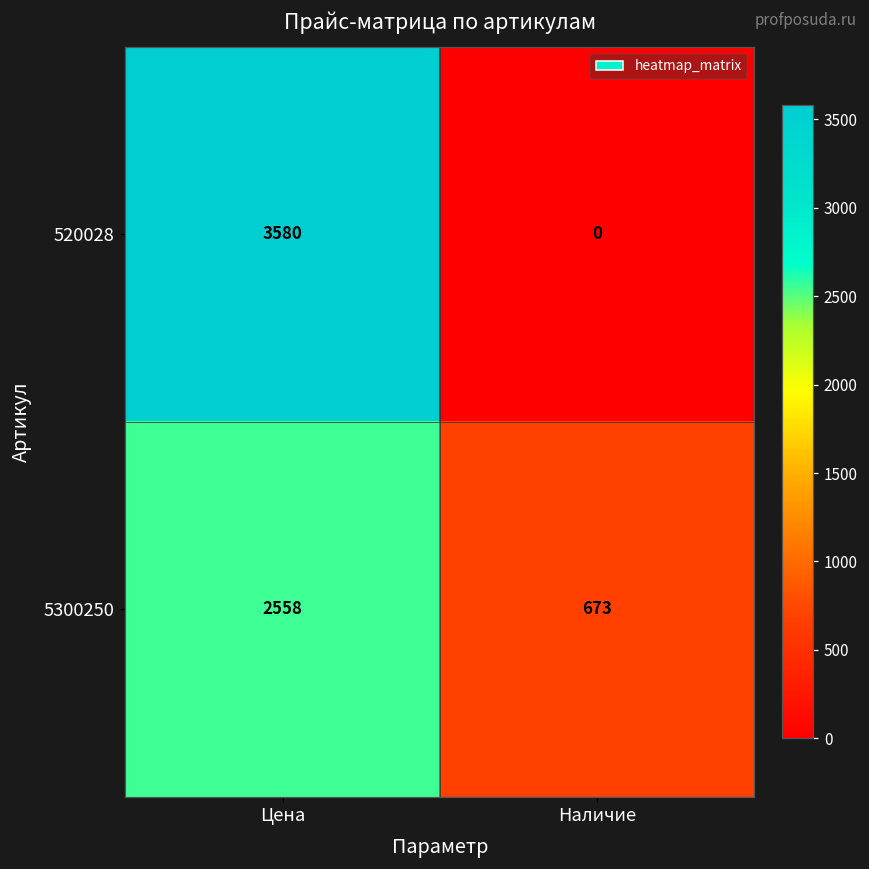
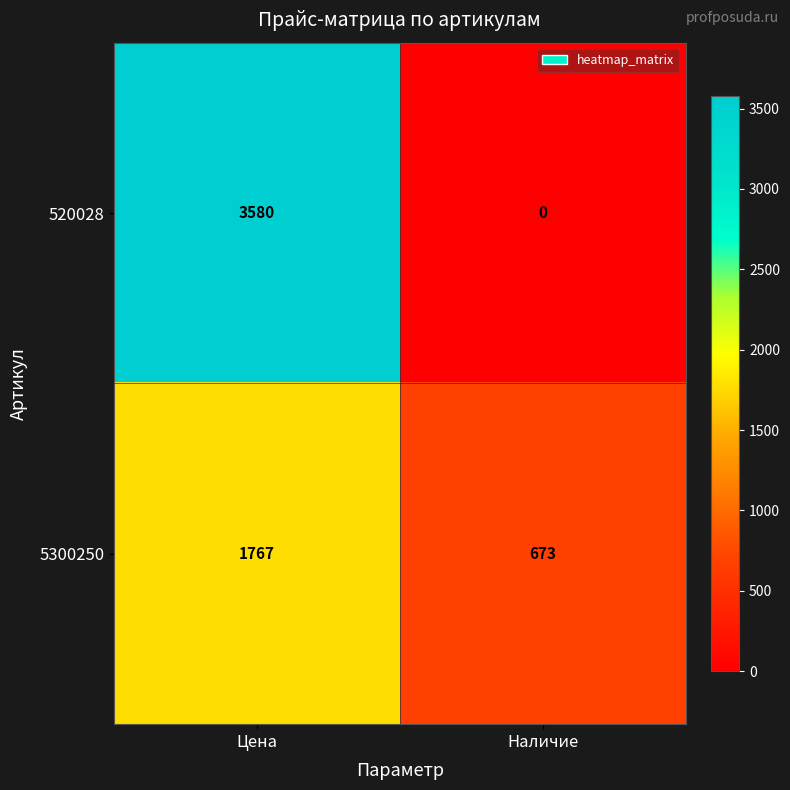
5300250, Цена: 2558 -> 1767
